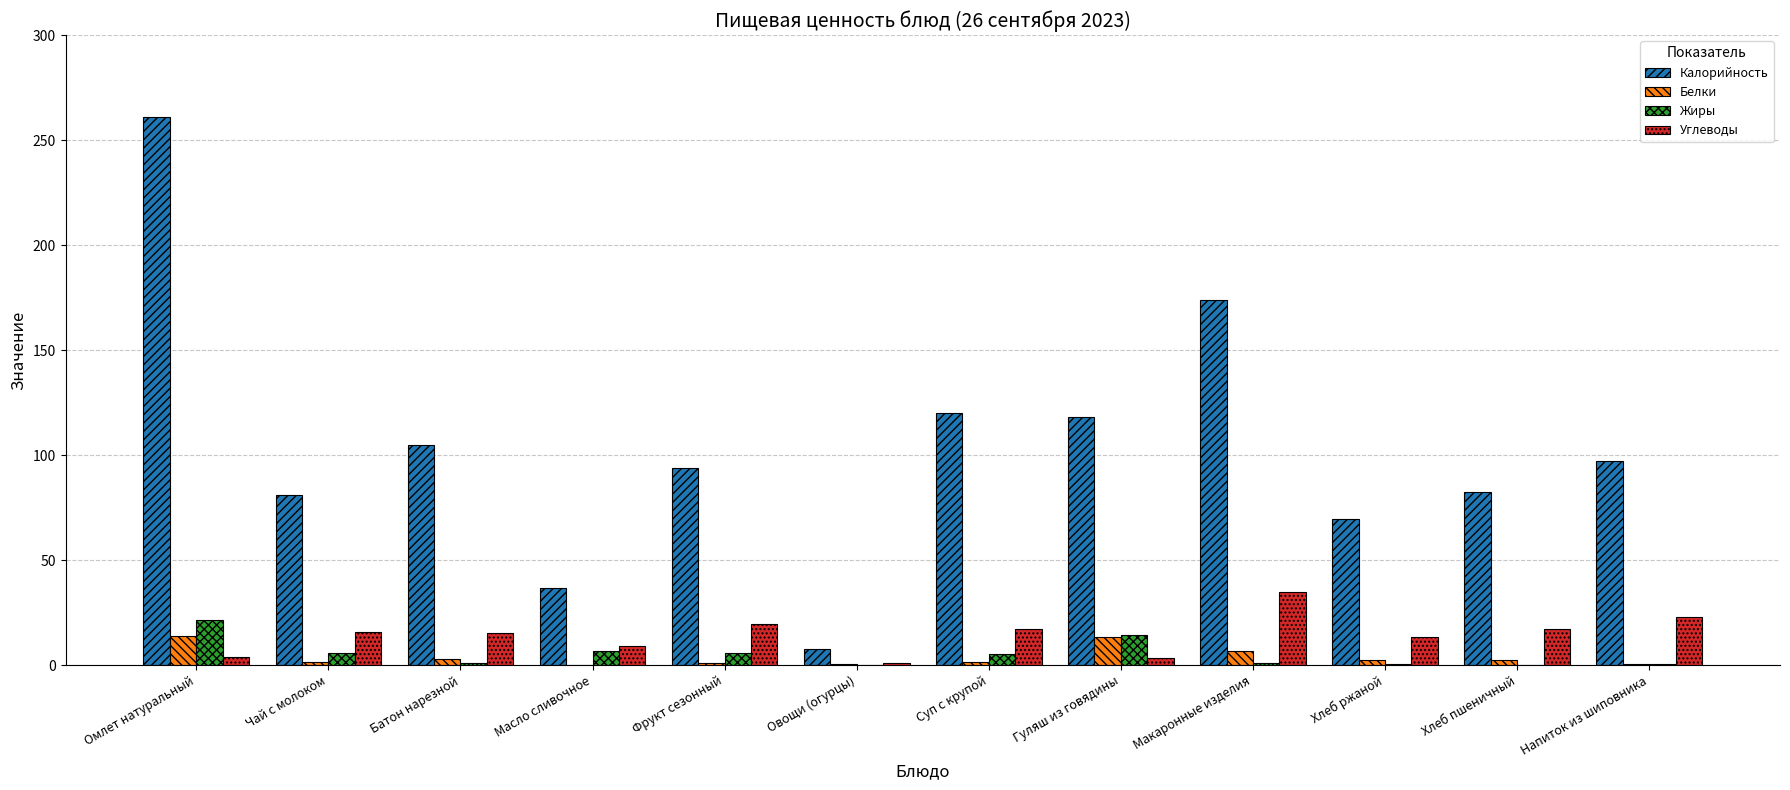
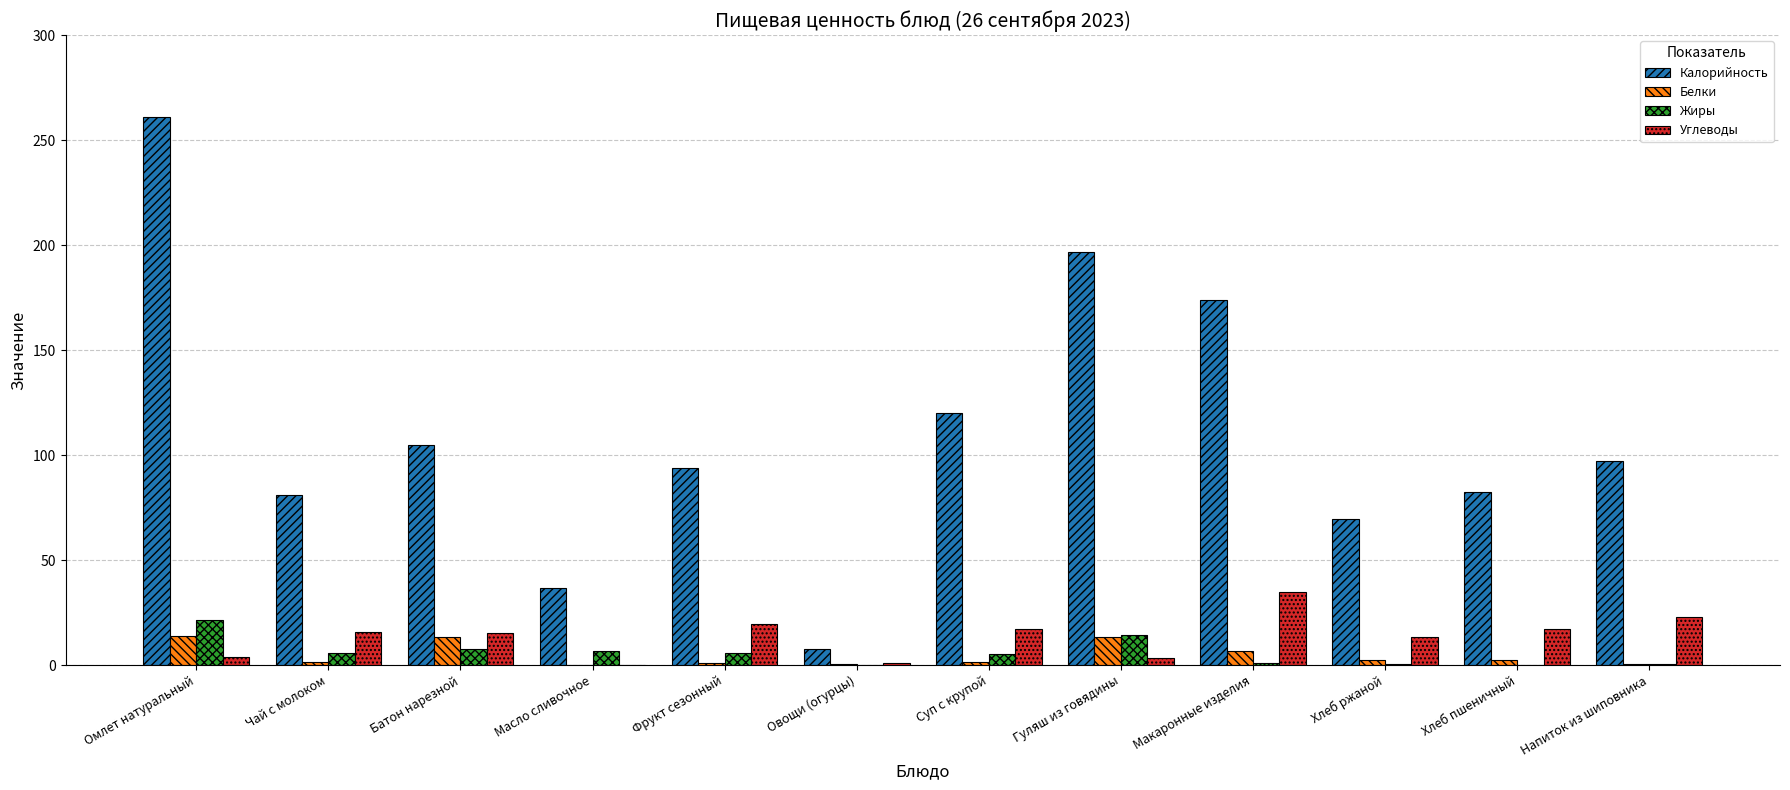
Белки, Батон нарезной: 3 -> 13
Жиры, Батон нарезной: 1 -> 8
Углеводы, Масло сливочное: 9 -> 0
Калорийность, Гуляш из говядины: 118 -> 197
